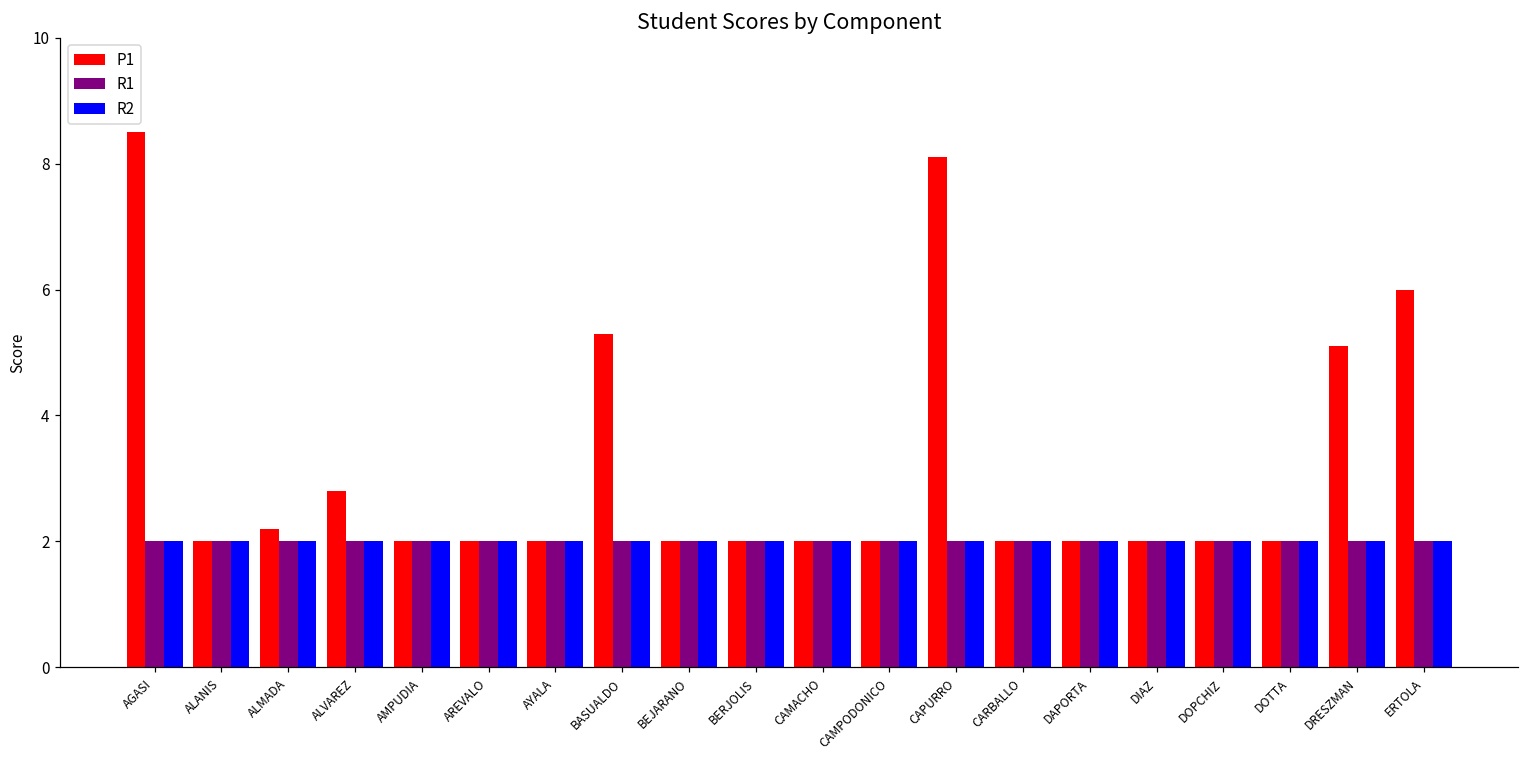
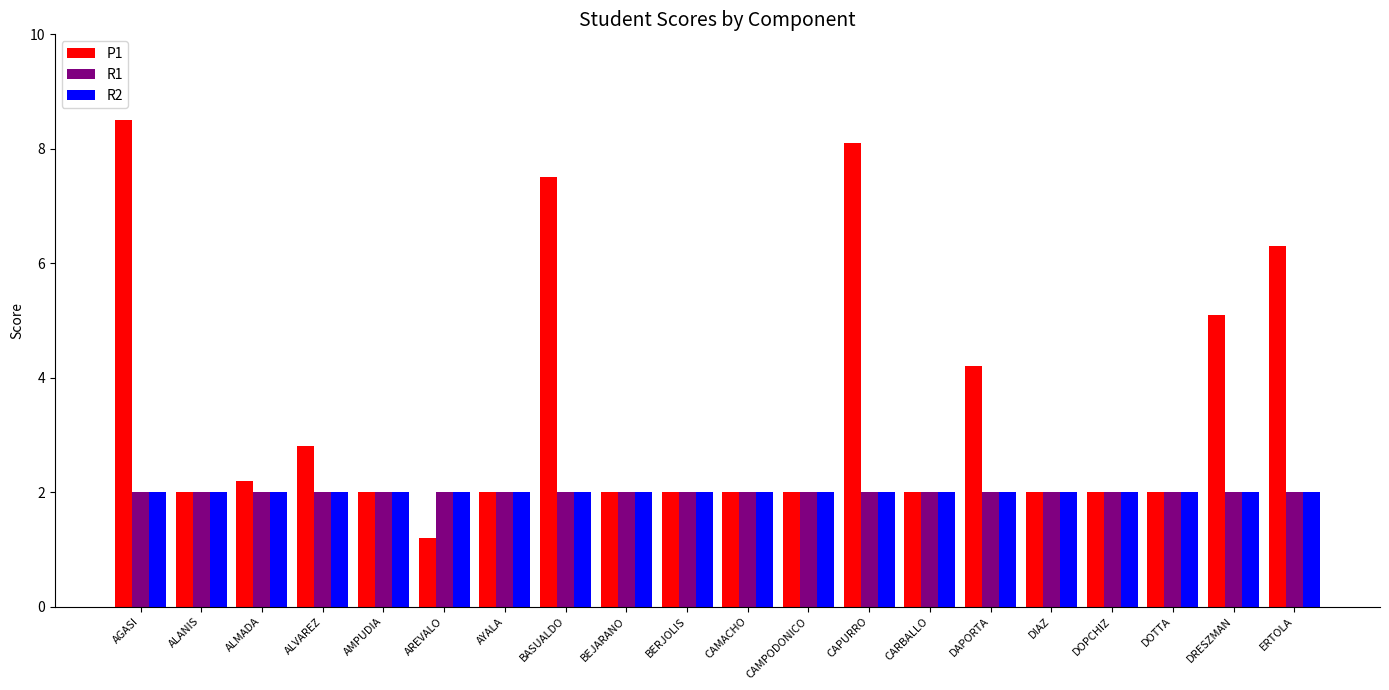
P1, AREVALO: 2.0 -> 1.2
P1, BASUALDO: 5.3 -> 7.5
P1, DAPORTA: 2.0 -> 4.2
P1, ERTOLA: 6.0 -> 6.3
